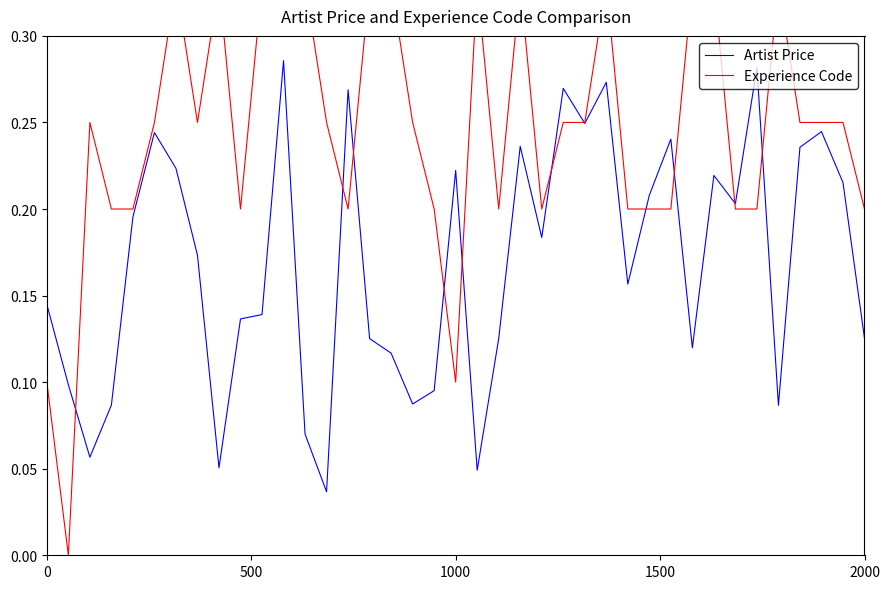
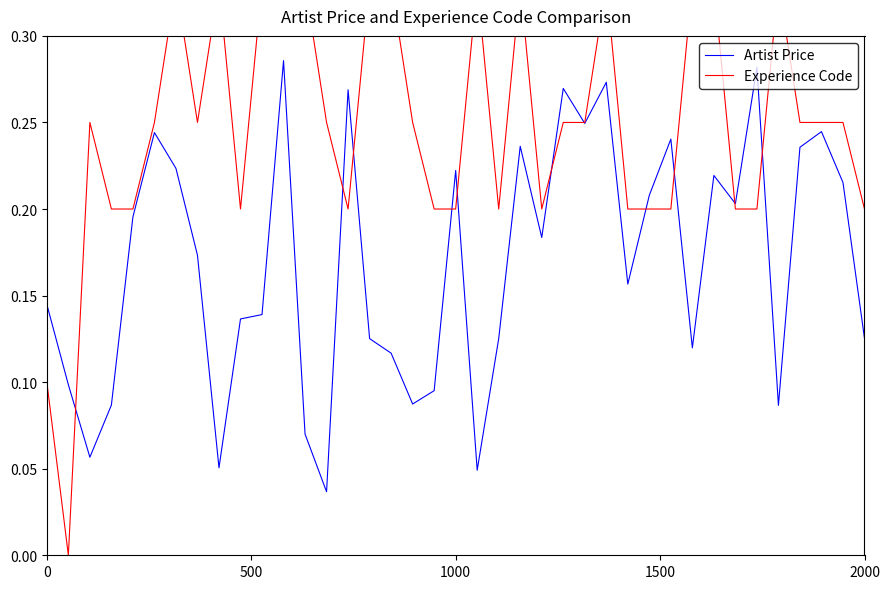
Experience Code, 1000: 0.1 -> 0.2
